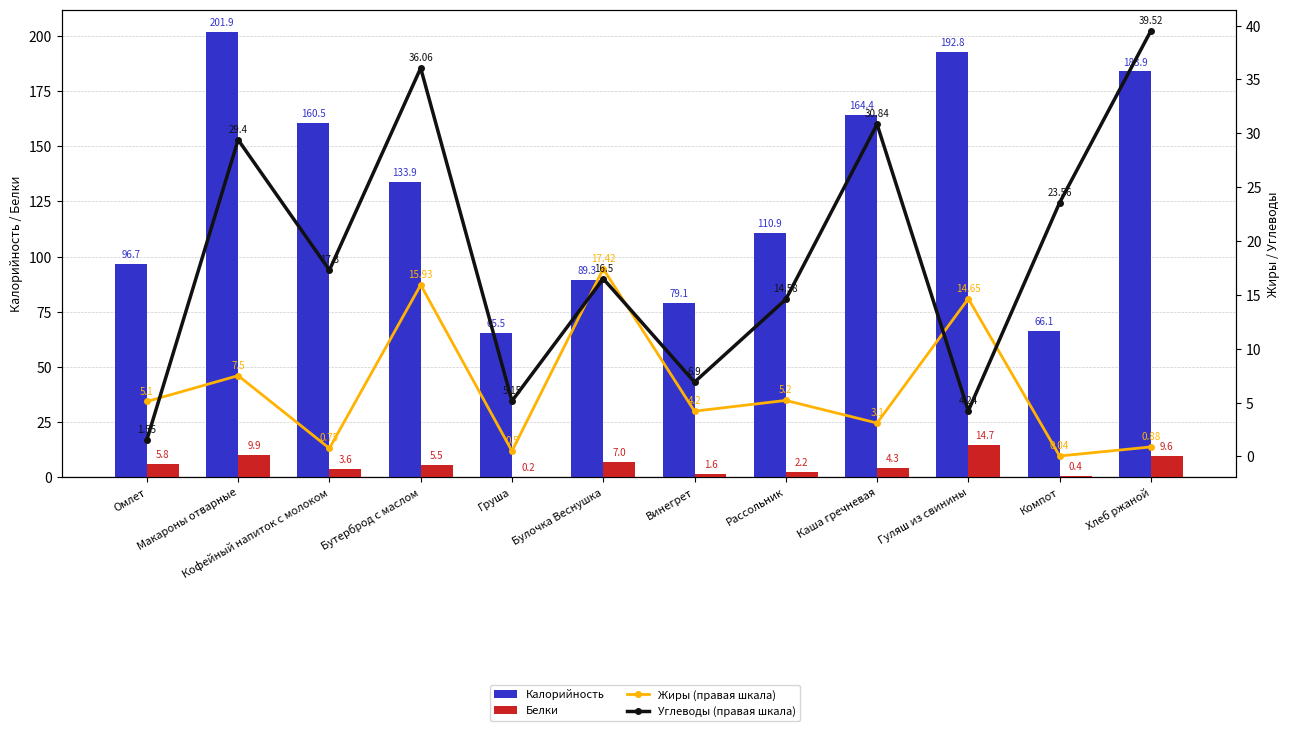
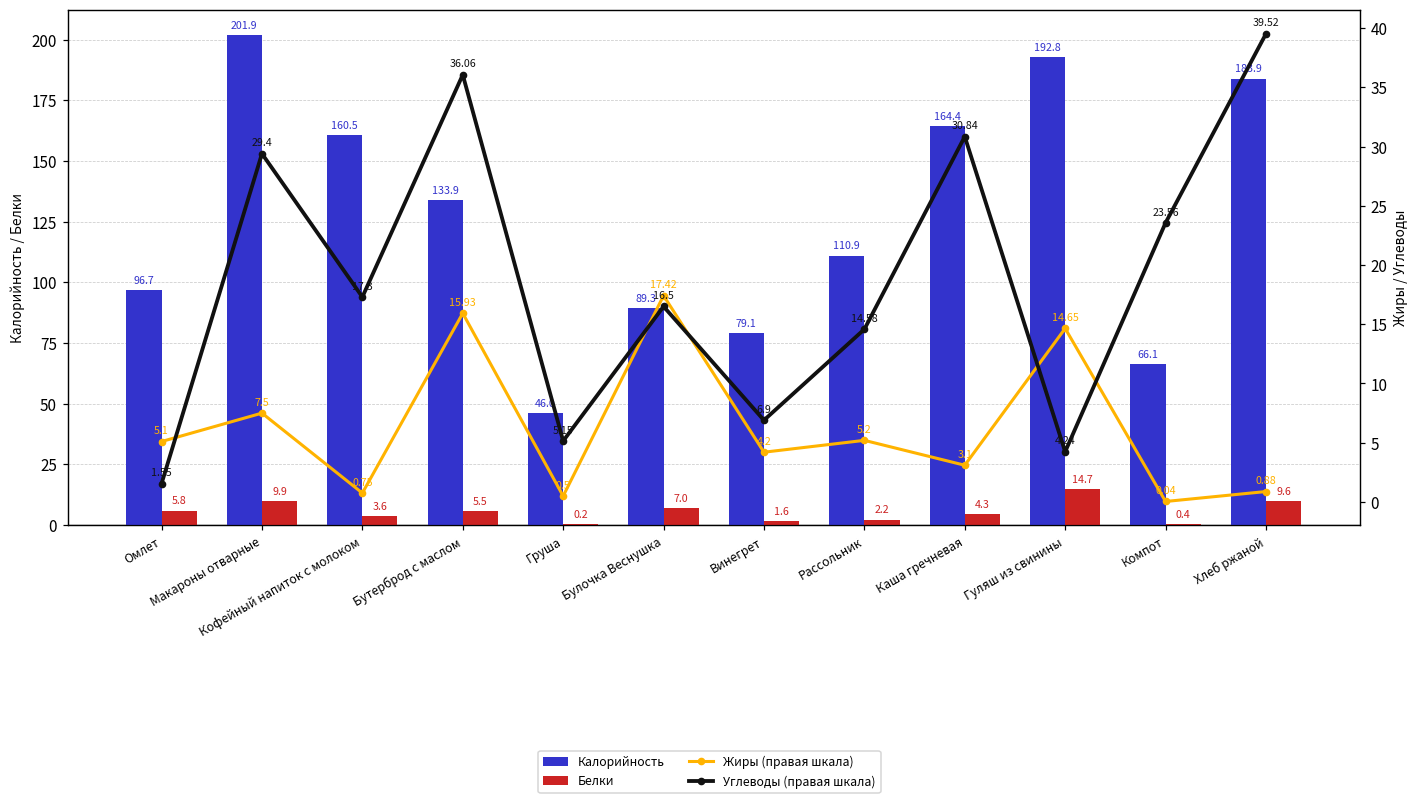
Калорийность, Груша: 65.5 -> 46.0
